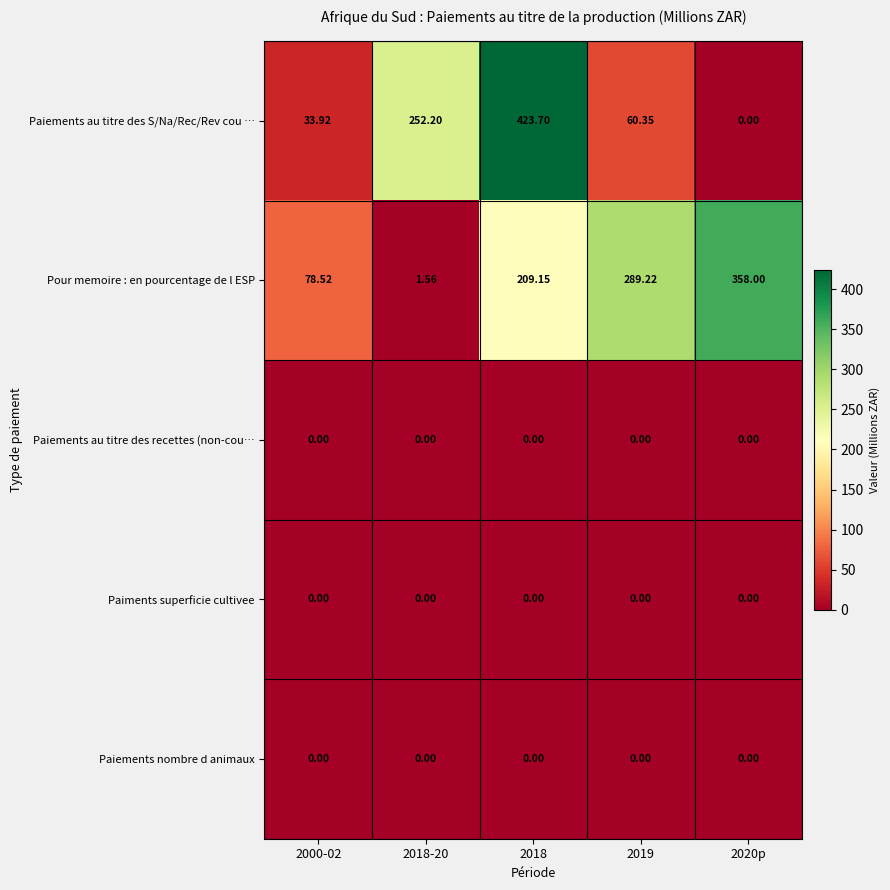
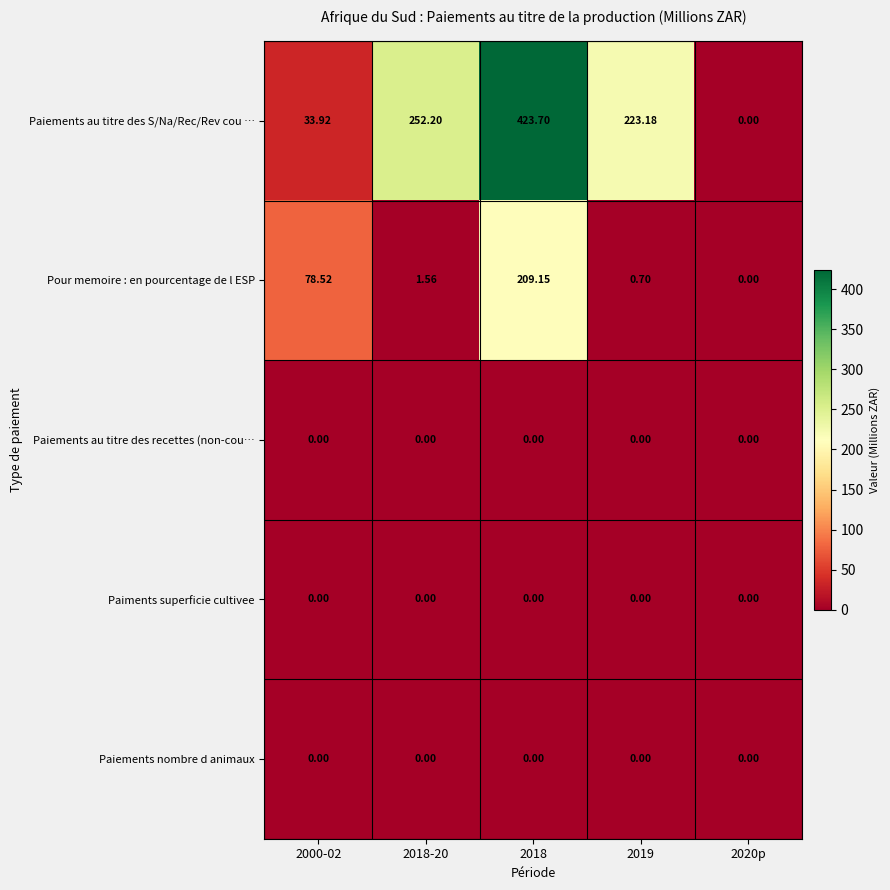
Paiements au titre des S/Na/Rec/Rev cou …, 2019: 60.35 -> 223.18
Pour memoire : en pourcentage de l ESP, 2019: 289.22 -> 0.70
Pour memoire : en pourcentage de l ESP, 2020p: 358.00 -> 0.00
